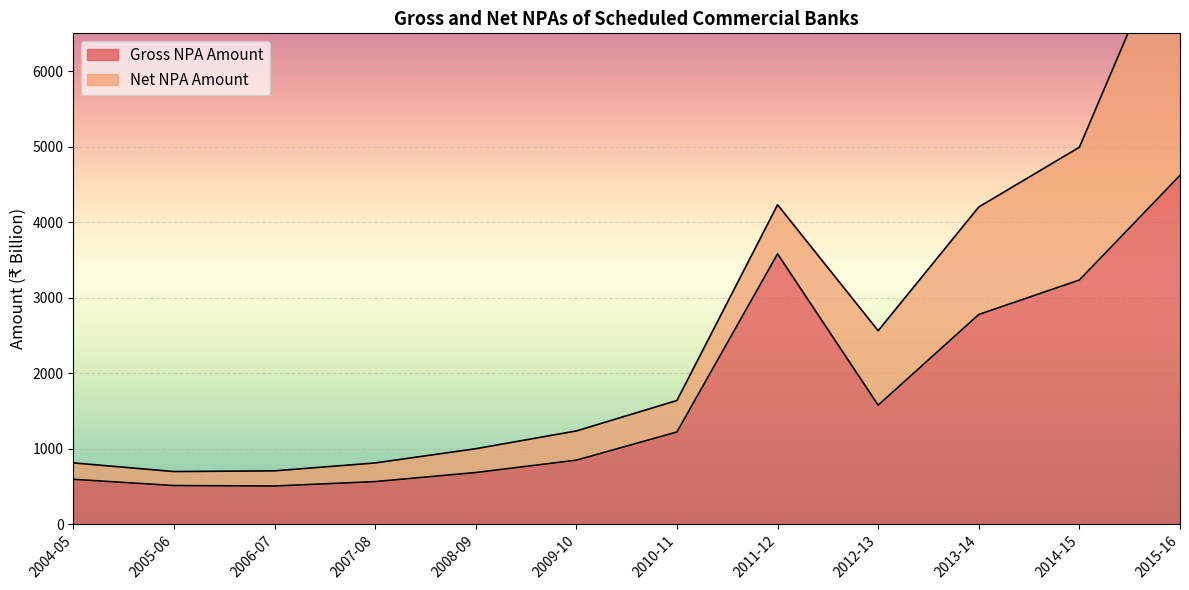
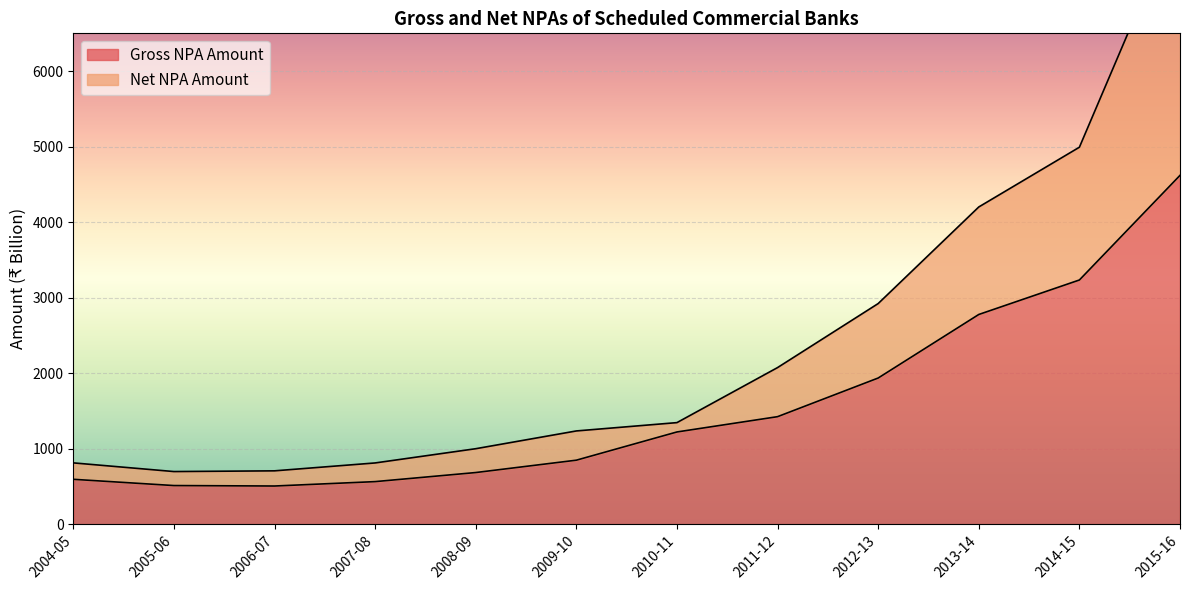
Net NPA Amount, 2010-11: 400 -> 100
Gross NPA Amount, 2011-12: 3600 -> 1400
Gross NPA Amount, 2012-13: 1600 -> 1900
